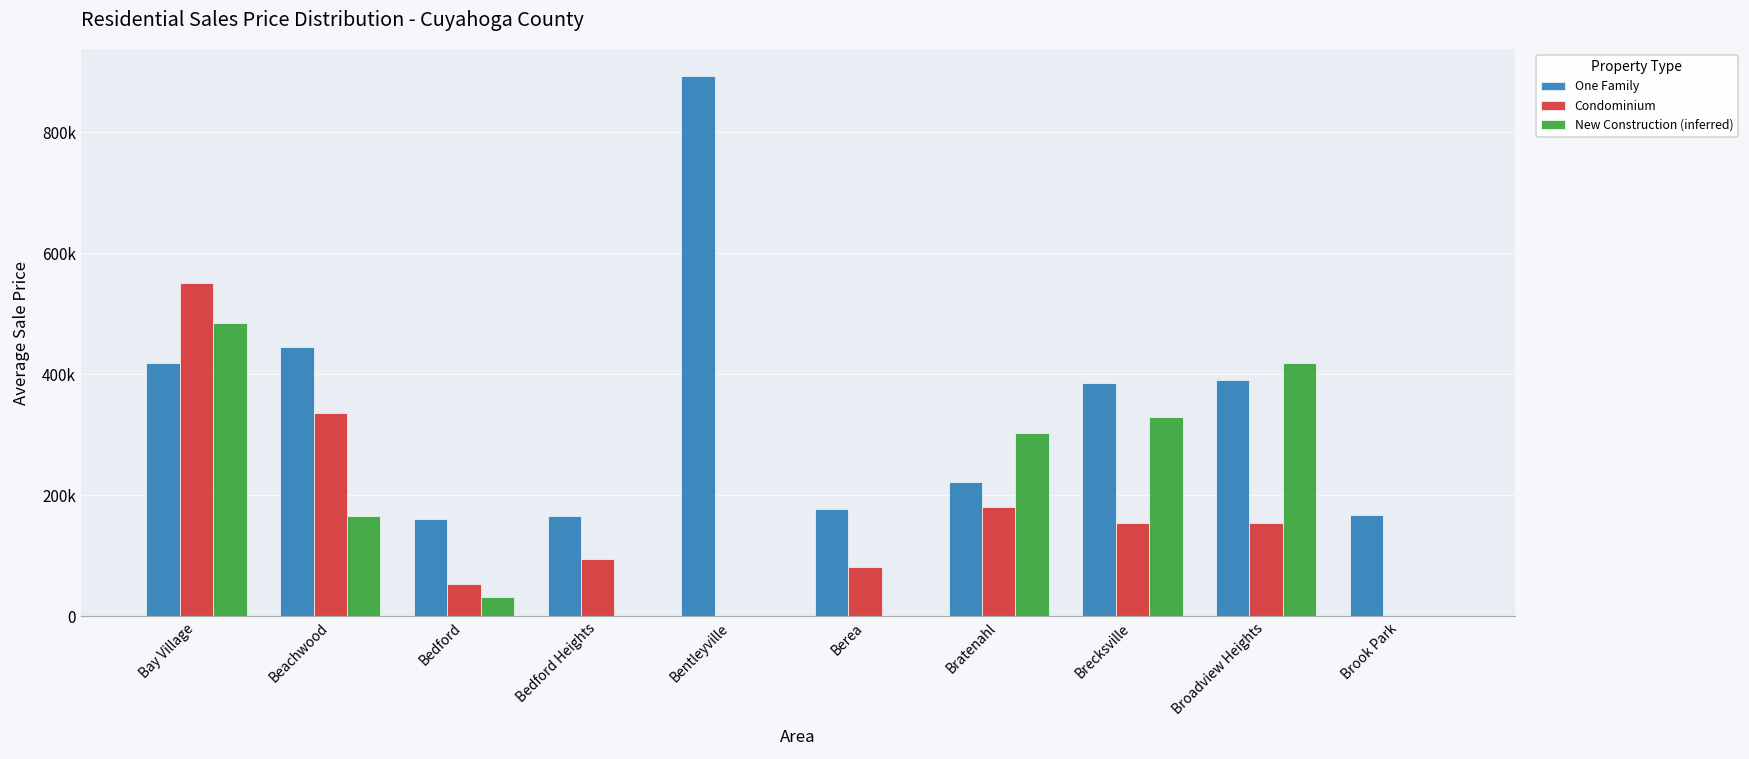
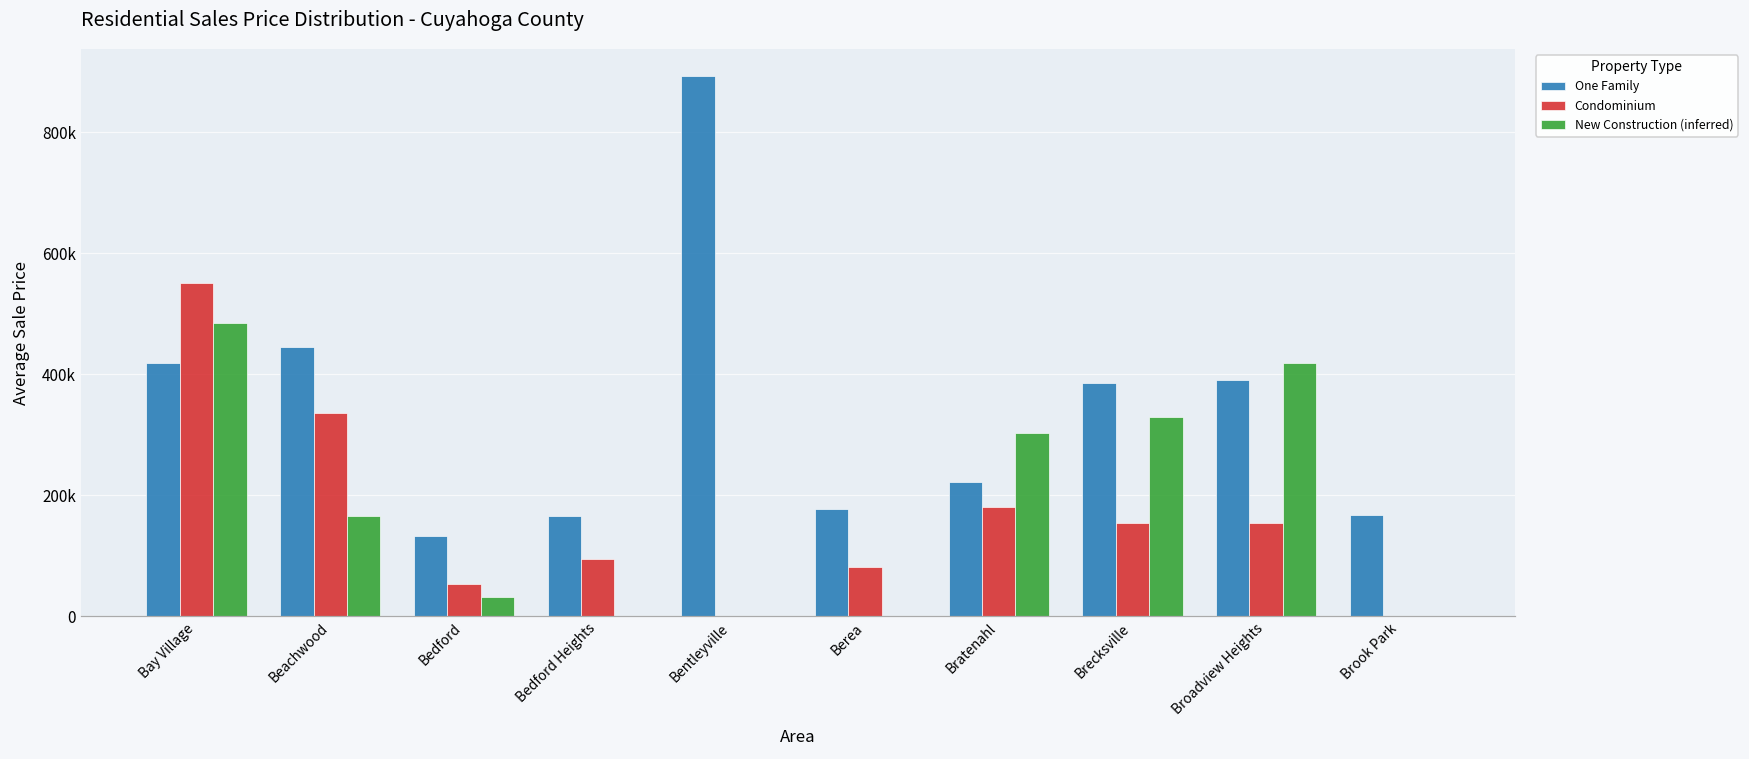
One Family, Bedford: 160000 -> 130000
